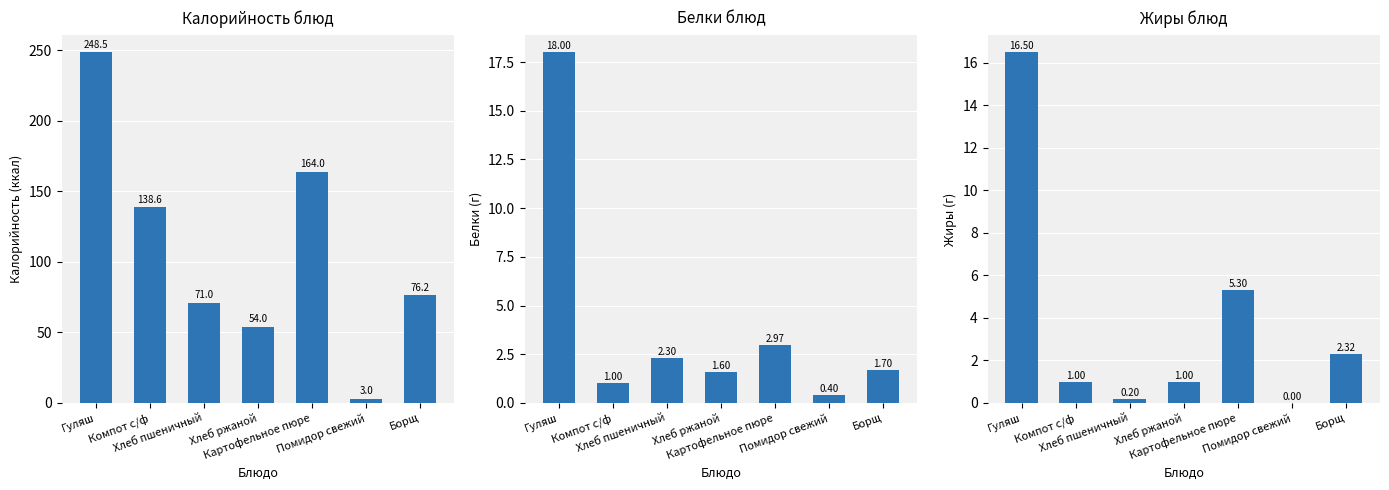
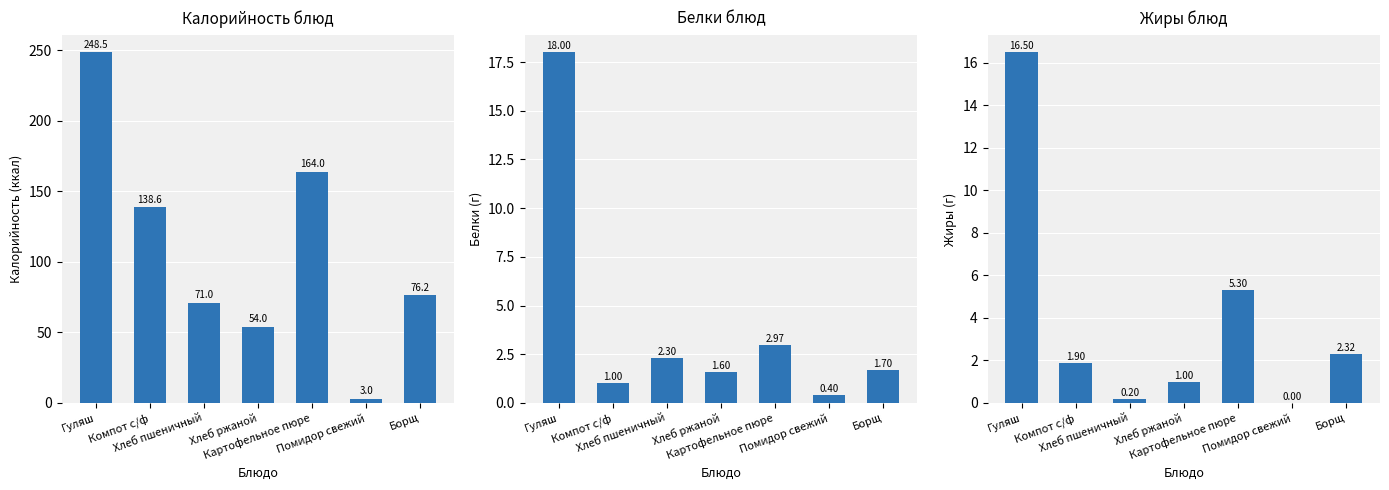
Жиры блюд, Компот с/ф: 1.00 -> 1.90
